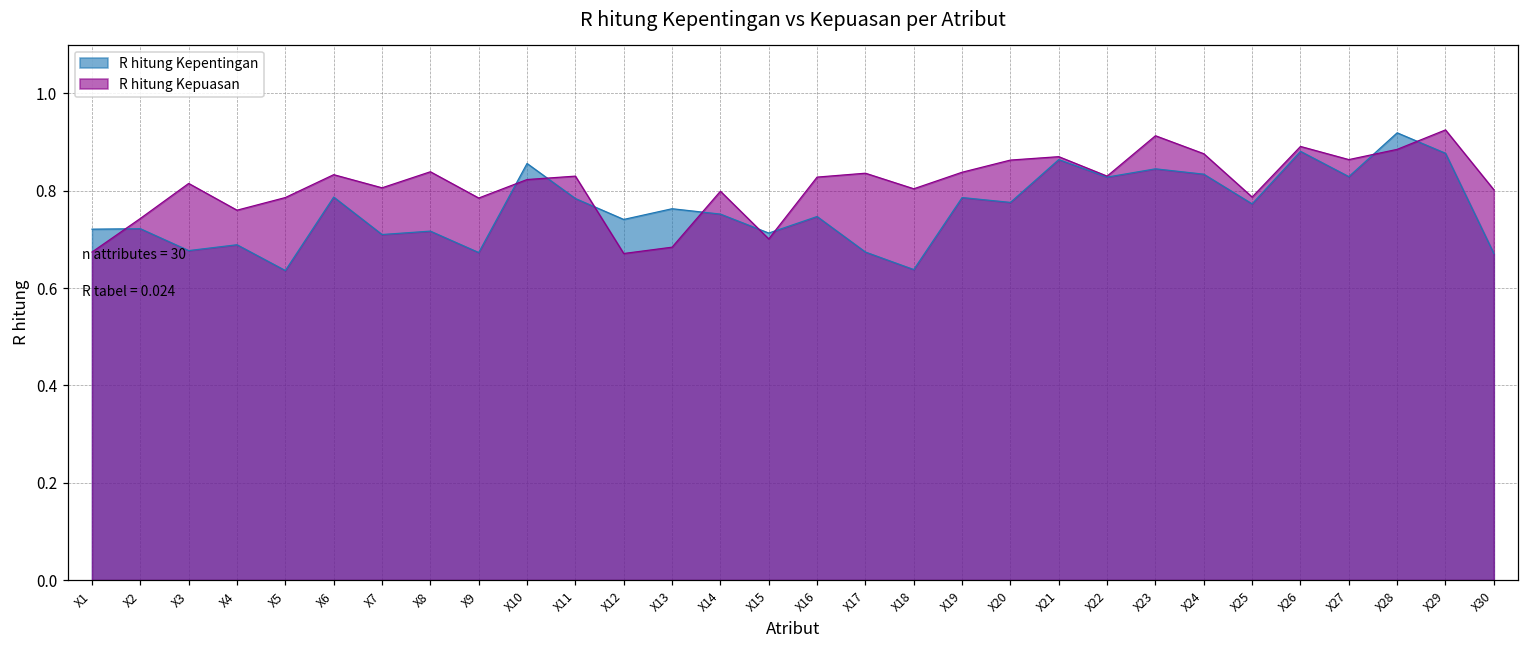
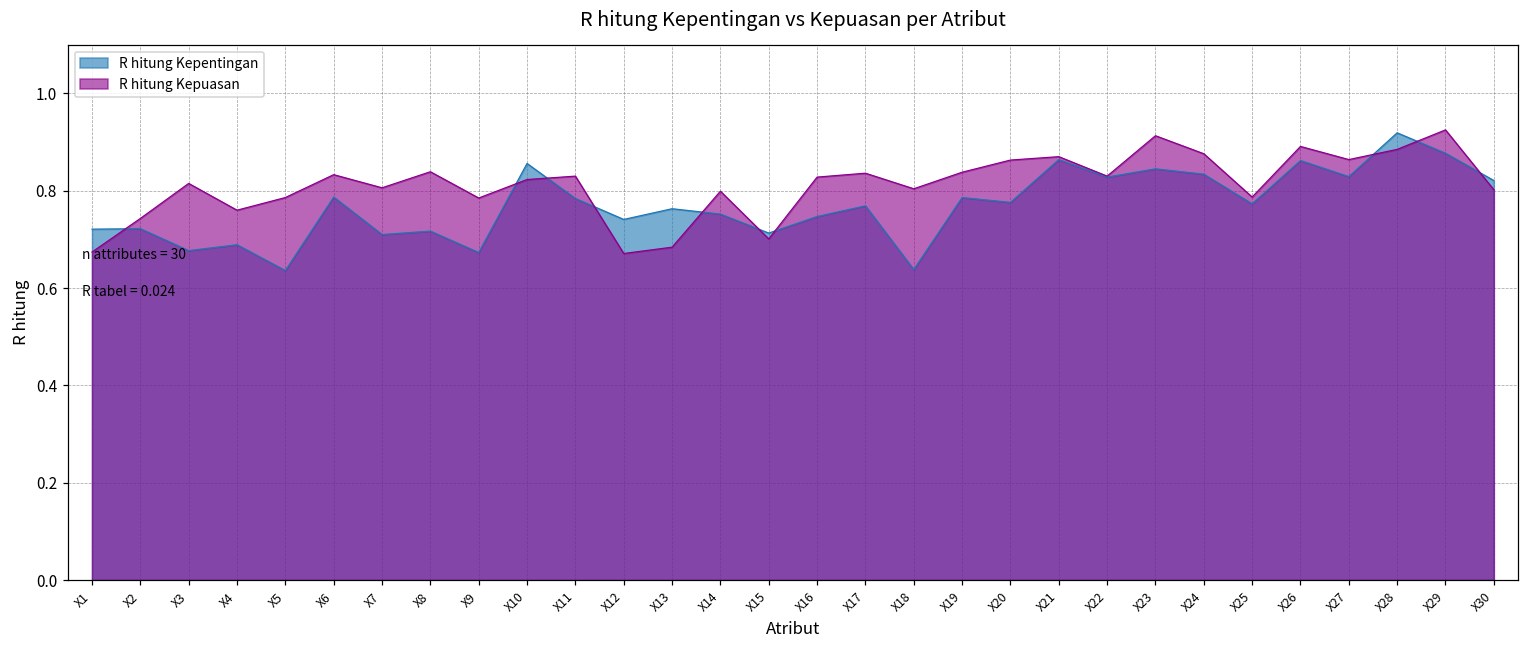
R hitung Kepentingan, X17: 0.67 -> 0.77
R hitung Kepentingan, X26: 0.88 -> 0.86
R hitung Kepentingan, X30: 0.67 -> 0.82
